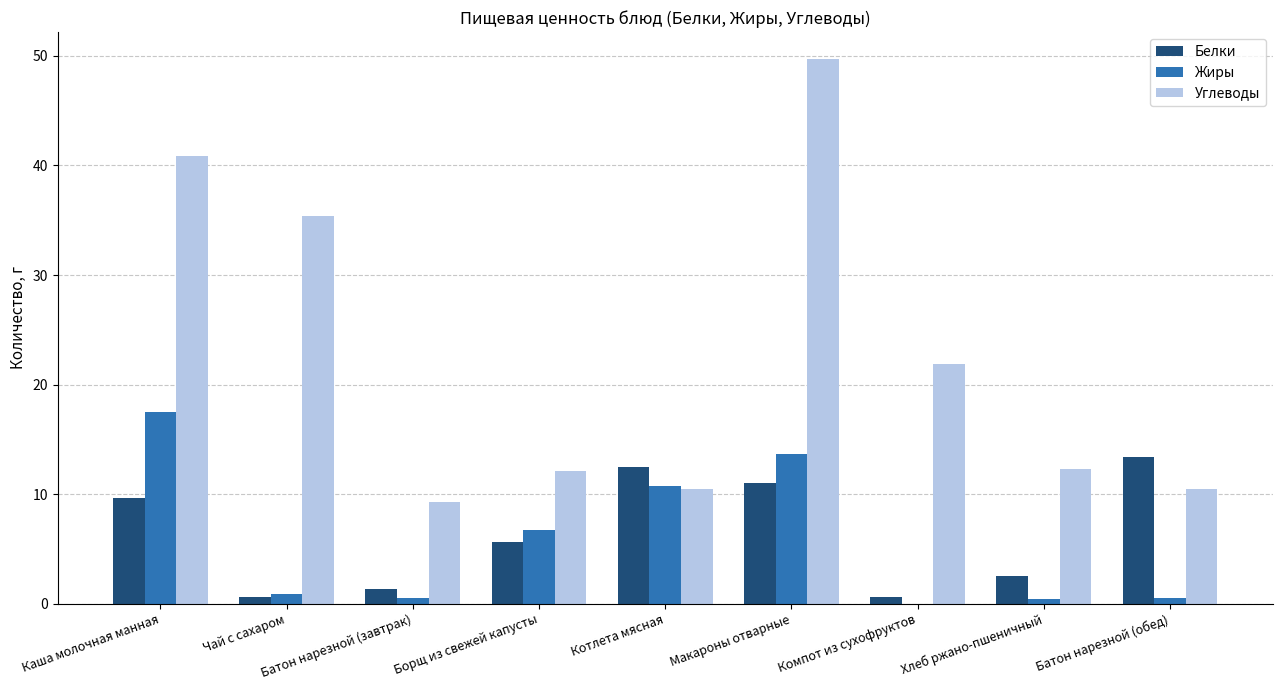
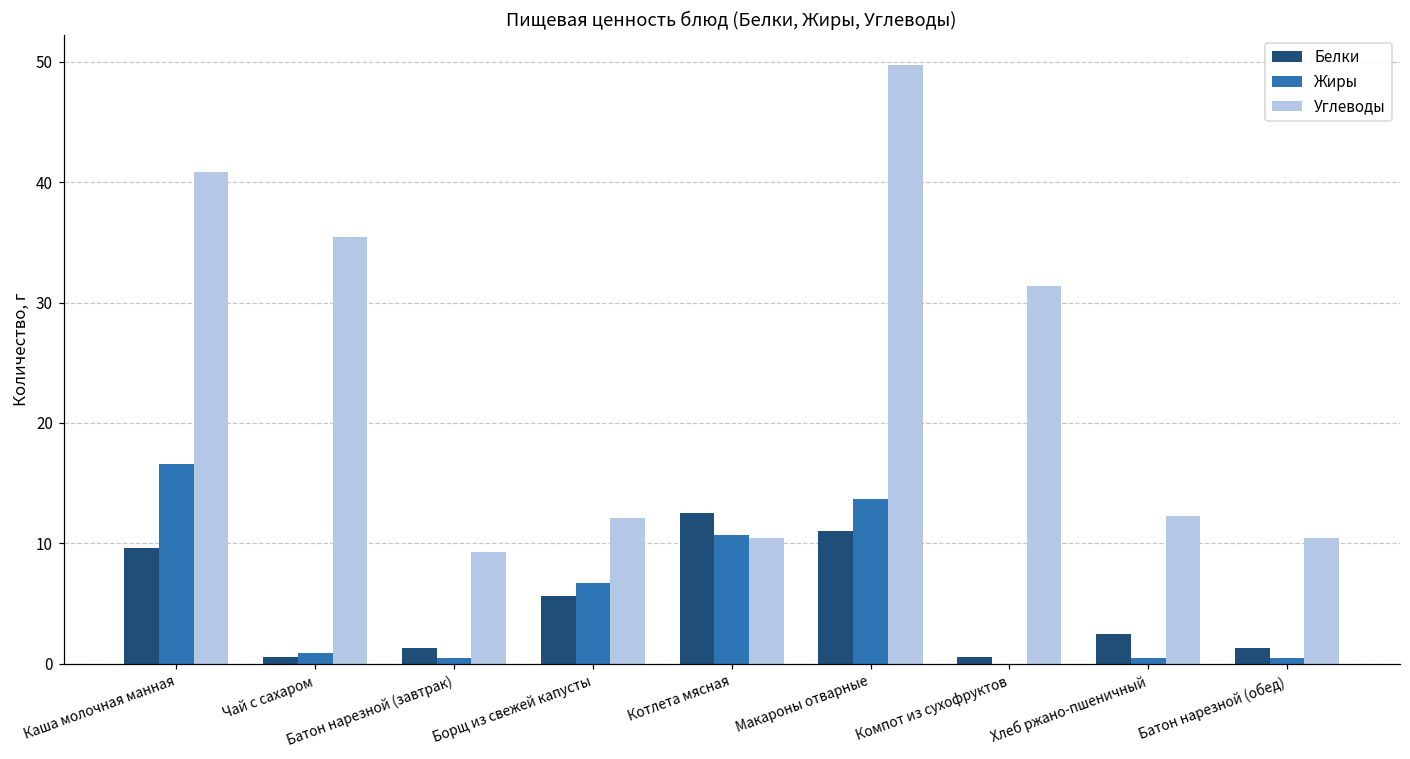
Жиры, Каша молочная манная: 17.5 -> 16.6
Углеводы, Компот из сухофруктов: 21.9 -> 31.4
Белки, Батон нарезной (обед): 13.4 -> 1.4
